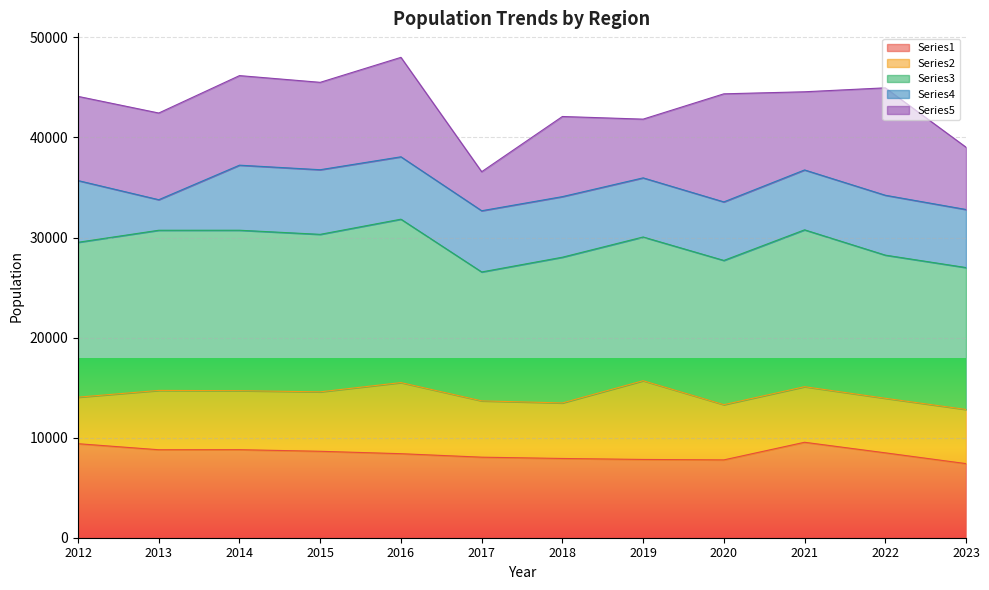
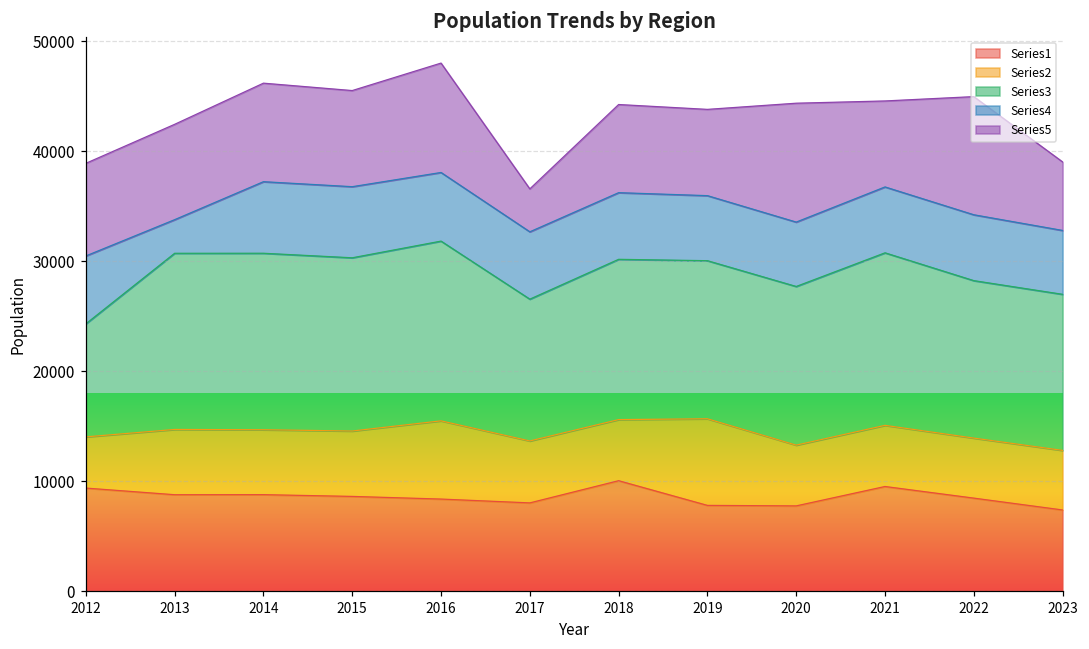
Series3, 2012: 15500 -> 10300
Series1, 2018: 7900 -> 10100
Series5, 2019: 5900 -> 7800
